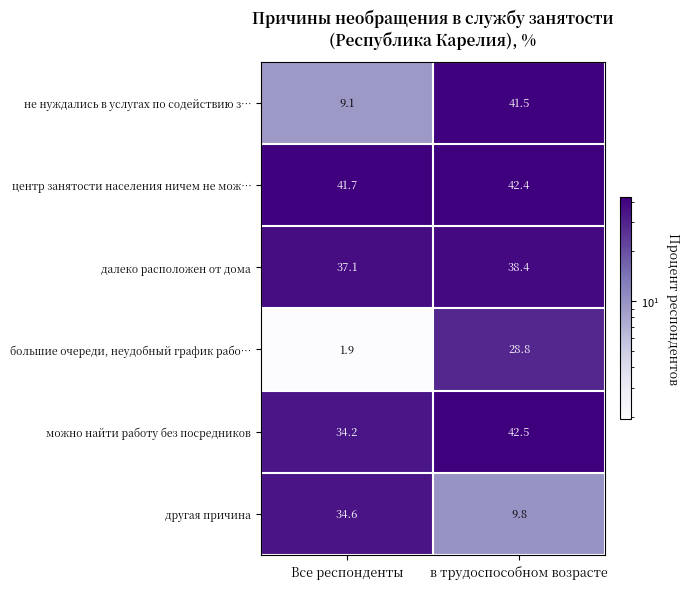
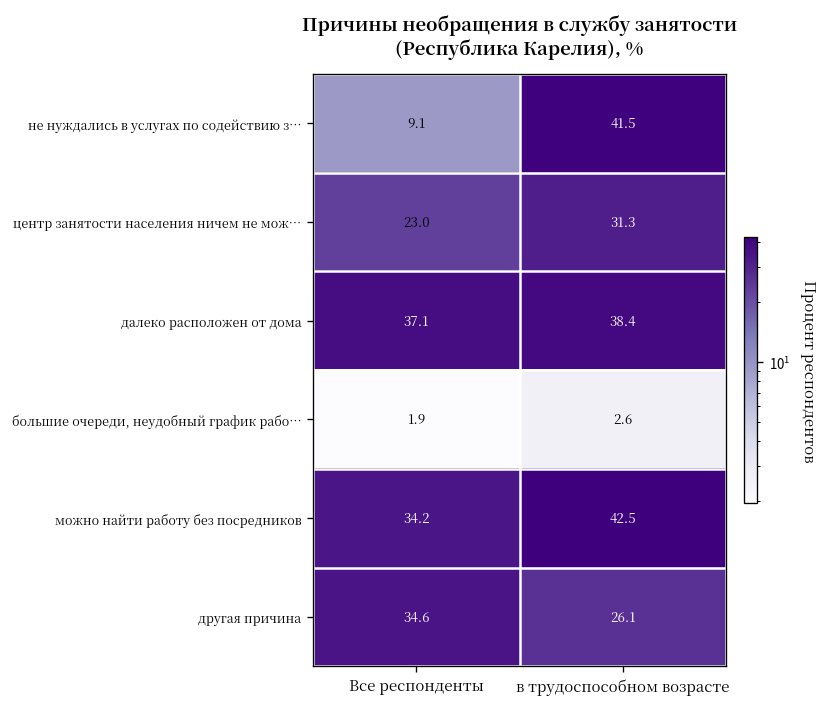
центр занятости населения ничем не мож…, Все респонденты: 41.7 -> 23.0
центр занятости населения ничем не мож…, в трудоспособном возрасте: 42.4 -> 31.3
большие очереди, неудобный график рабо…, в трудоспособном возрасте: 28.8 -> 2.6
другая причина, в трудоспособном возрасте: 9.8 -> 26.1
